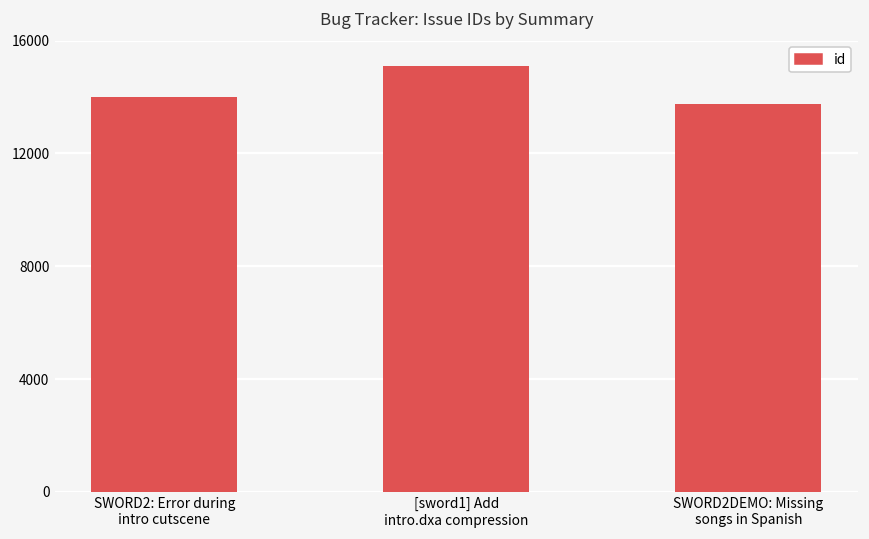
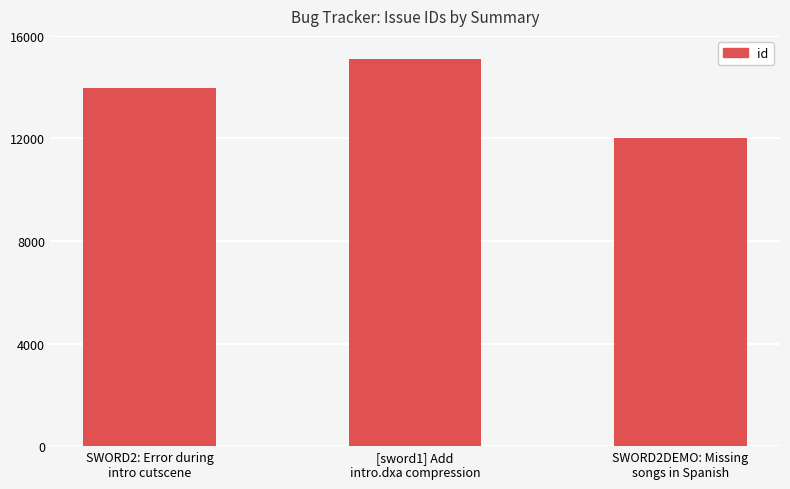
SWORD2DEMO: Missing songs in Spanish: 13800 -> 12000
